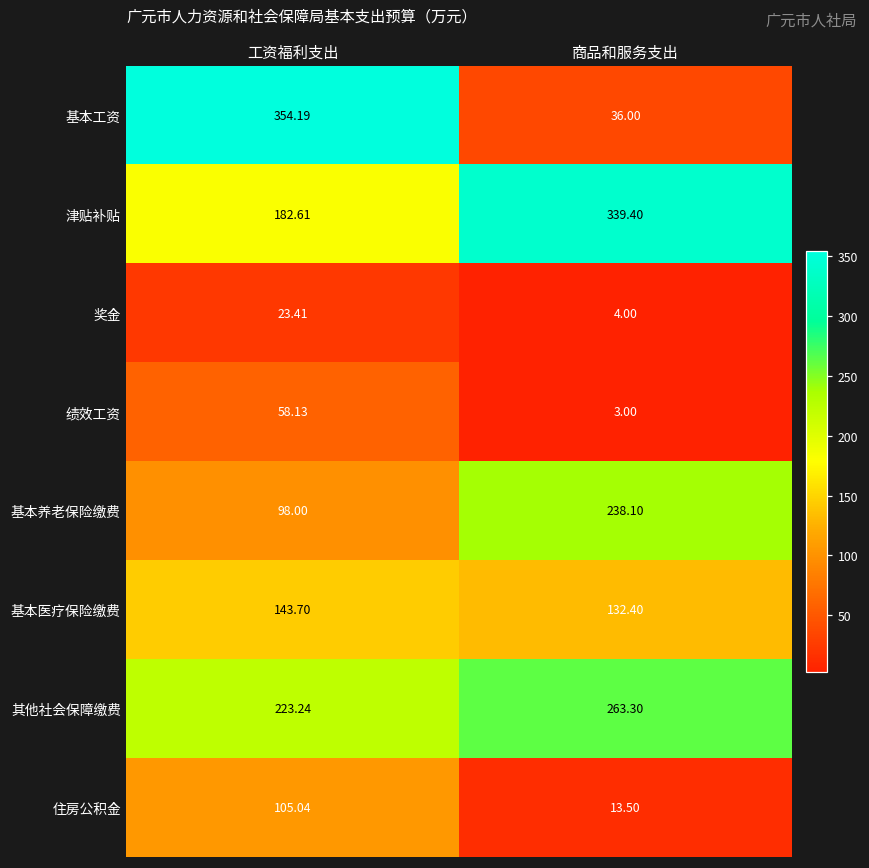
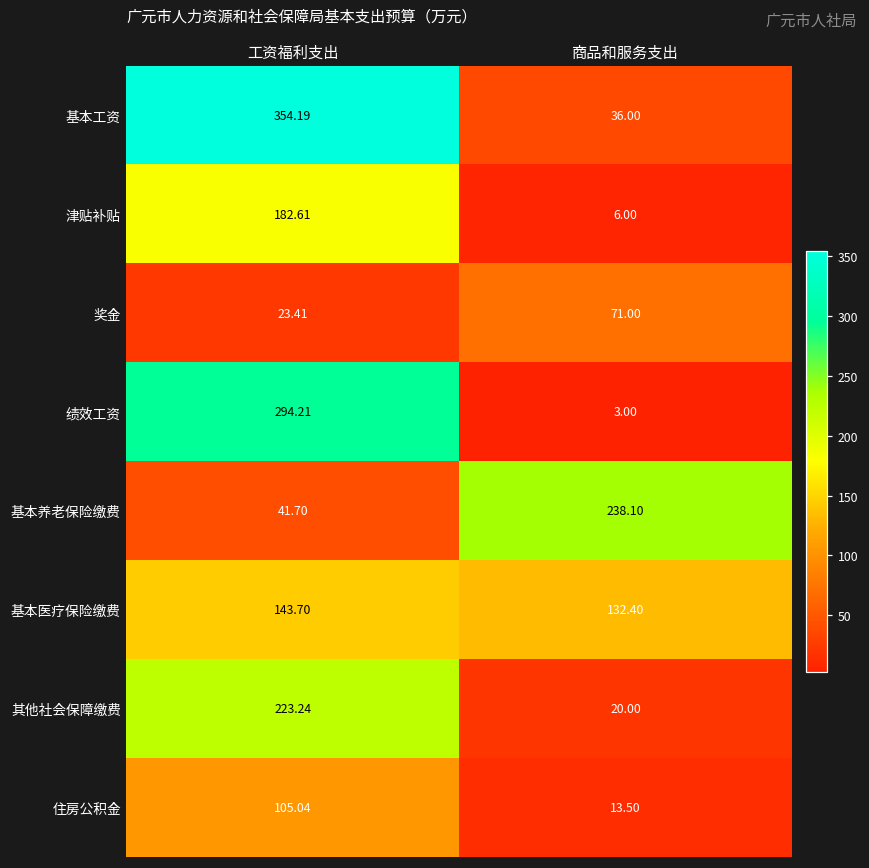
津贴补贴, 商品和服务支出: 339.40 -> 6.00
奖金, 商品和服务支出: 4.00 -> 71.00
绩效工资, 工资福利支出: 58.13 -> 294.21
基本养老保险缴费, 工资福利支出: 98.00 -> 41.70
其他社会保障缴费, 商品和服务支出: 263.30 -> 20.00
